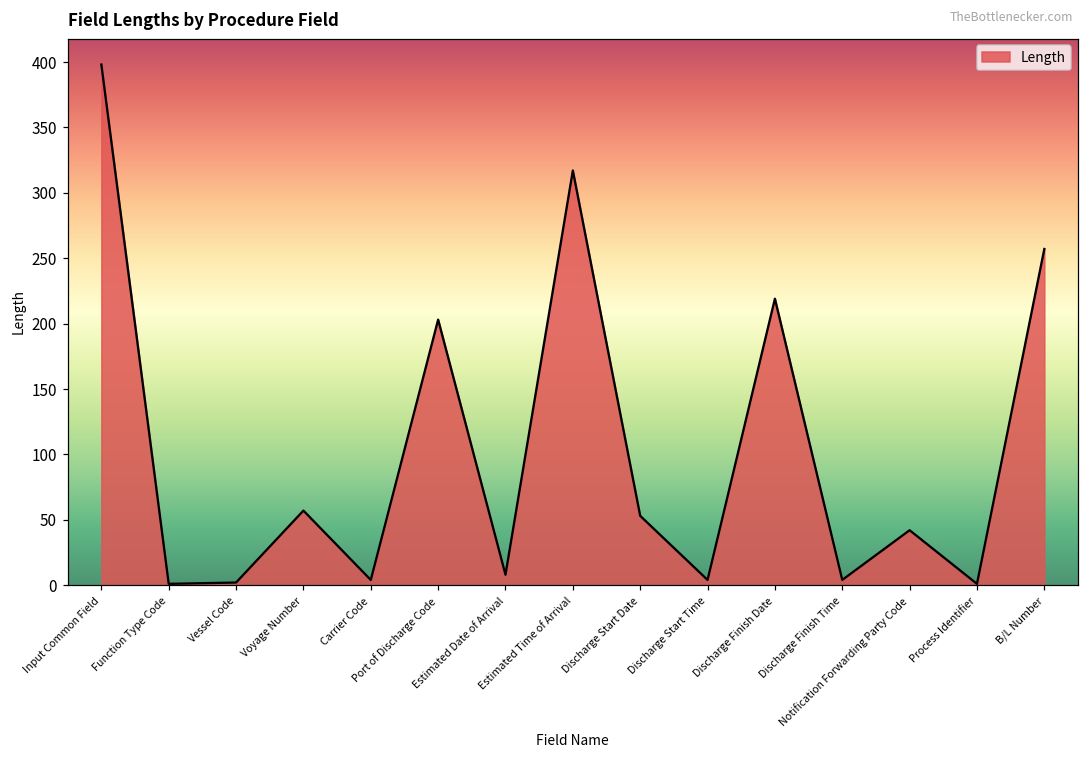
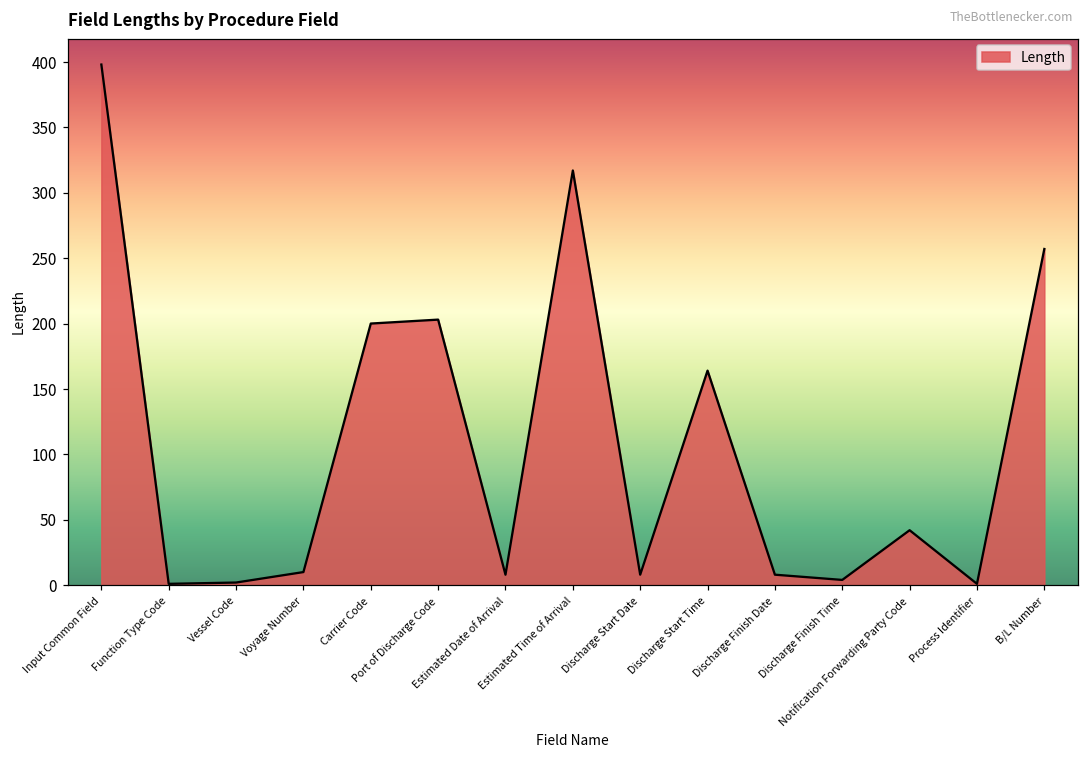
Voyage Number: 57 -> 10
Carrier Code: 4 -> 200
Discharge Start Date: 53 -> 8
Discharge Start Time: 4 -> 164
Discharge Finish Date: 219 -> 8
